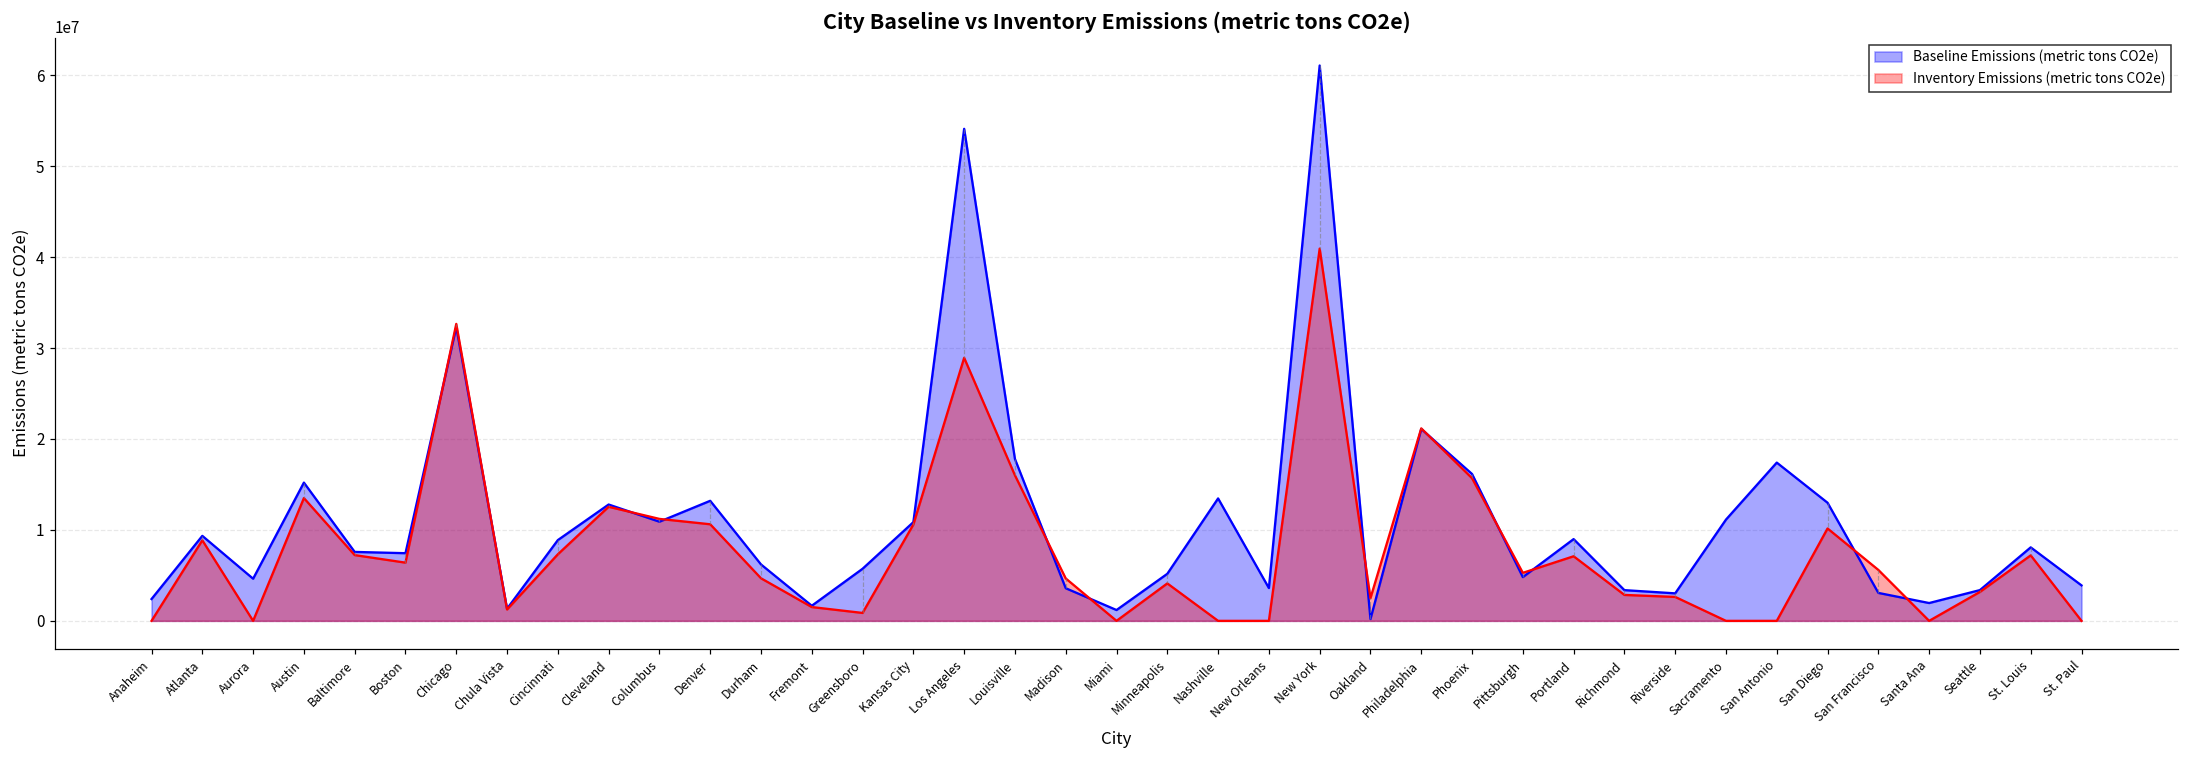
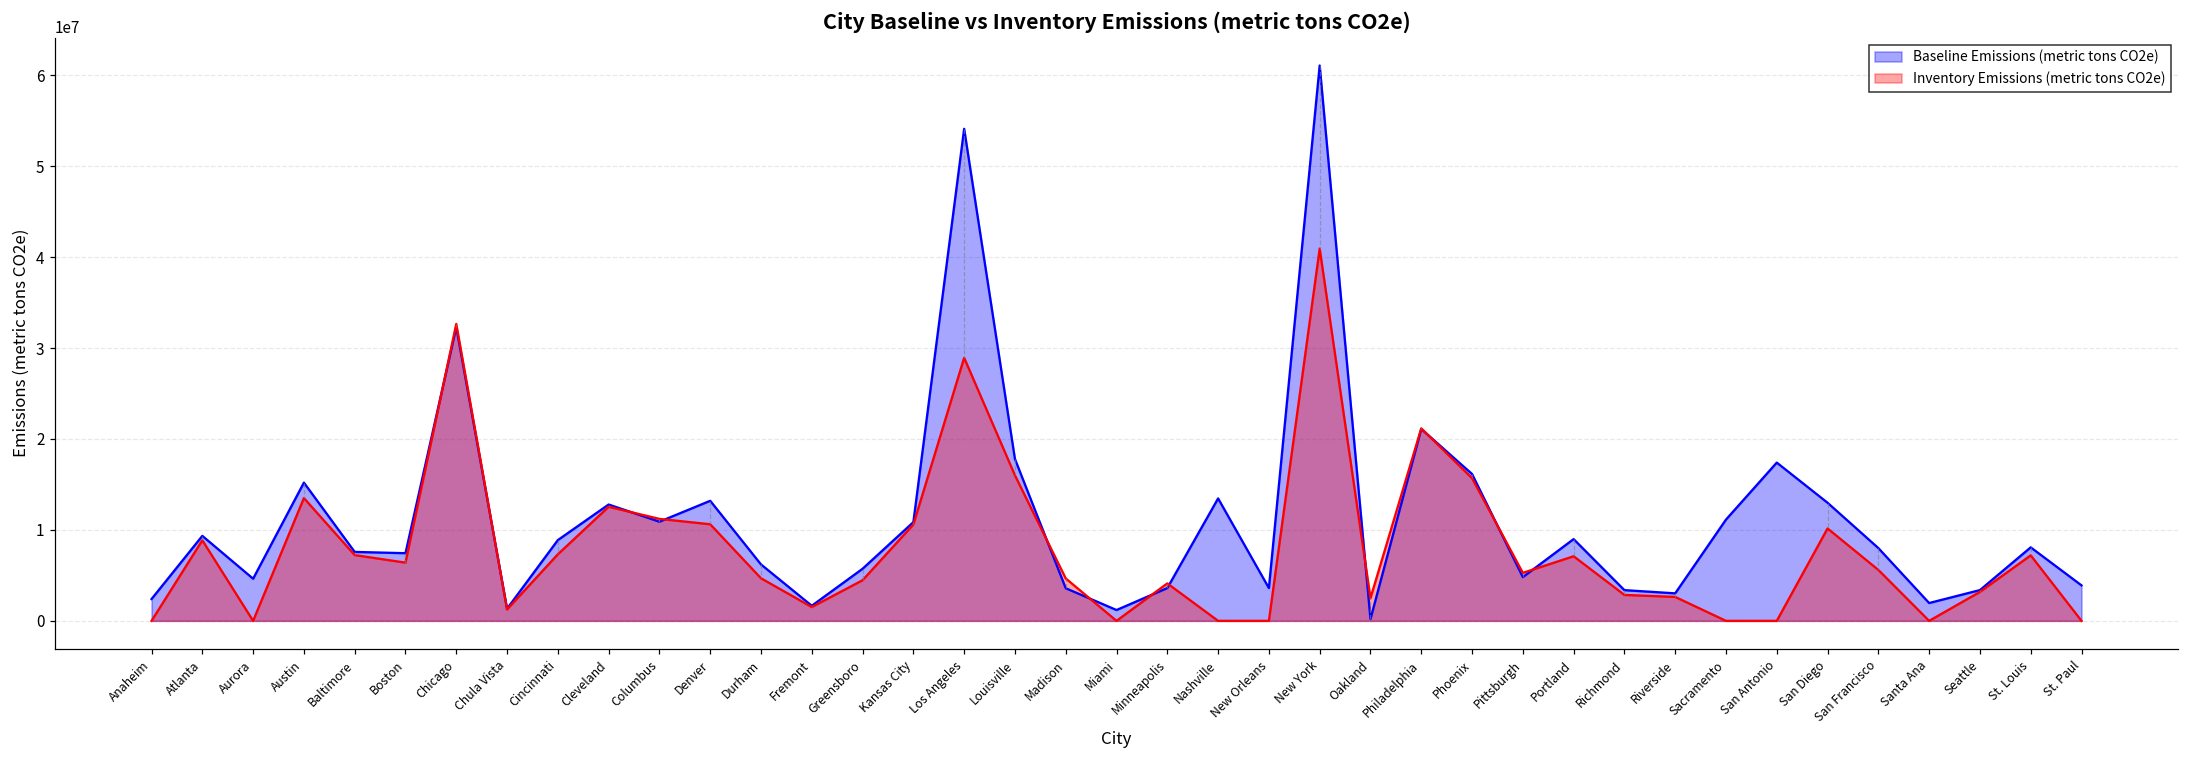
Inventory Emissions (metric tons CO2e), Greensboro: 1000000 -> 4000000
Baseline Emissions (metric tons CO2e), Minneapolis: 5000000 -> 4000000
Baseline Emissions (metric tons CO2e), San Francisco: 3000000 -> 8000000
